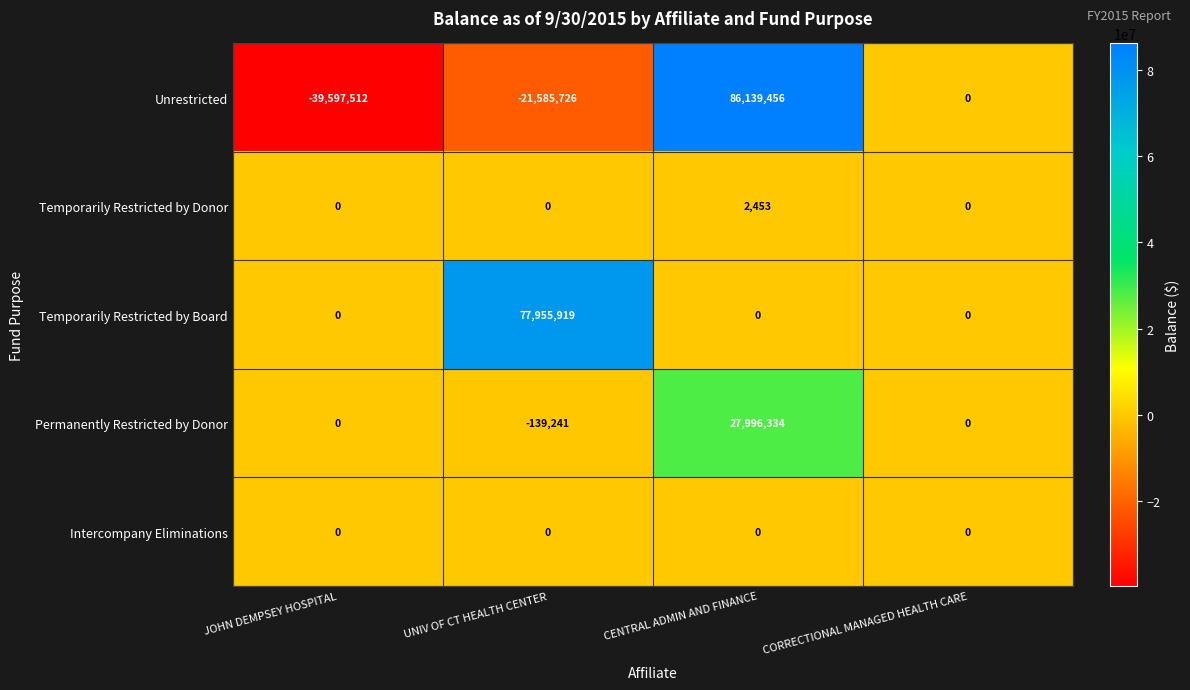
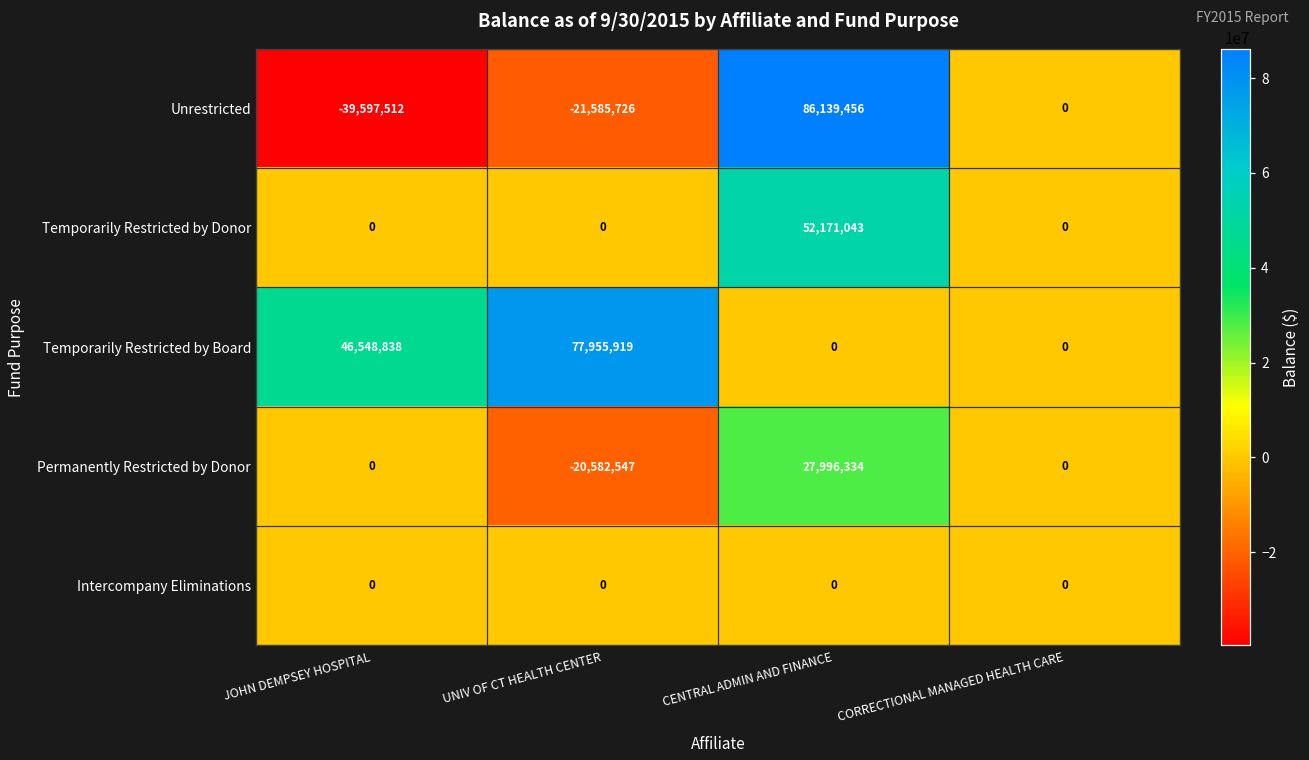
Temporarily Restricted by Donor, CENTRAL ADMIN AND FINANCE: 2,453 -> 52,171,043
Temporarily Restricted by Board, JOHN DEMPSEY HOSPITAL: 0 -> 46,548,838
Permanently Restricted by Donor, UNIV OF CT HEALTH CENTER: -139,241 -> -20,582,547
